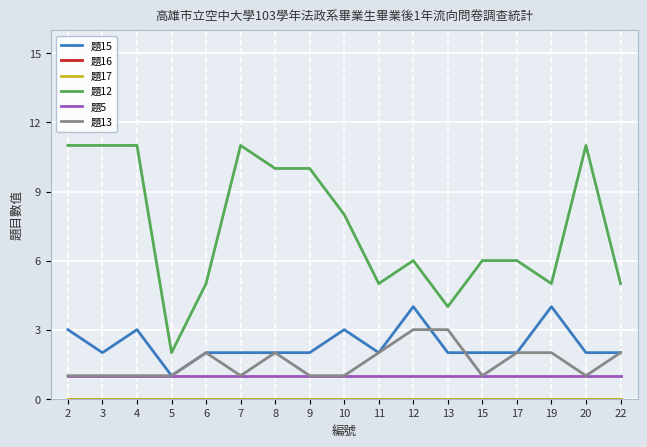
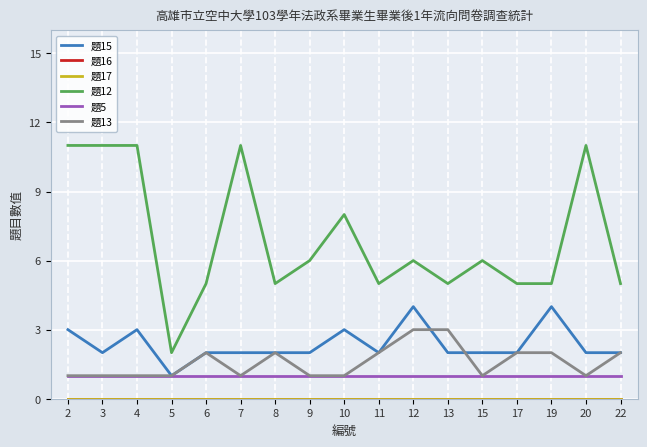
題12, 8: 10 -> 5
題12, 9: 10 -> 6
題12, 13: 4 -> 5
題12, 17: 6 -> 5
